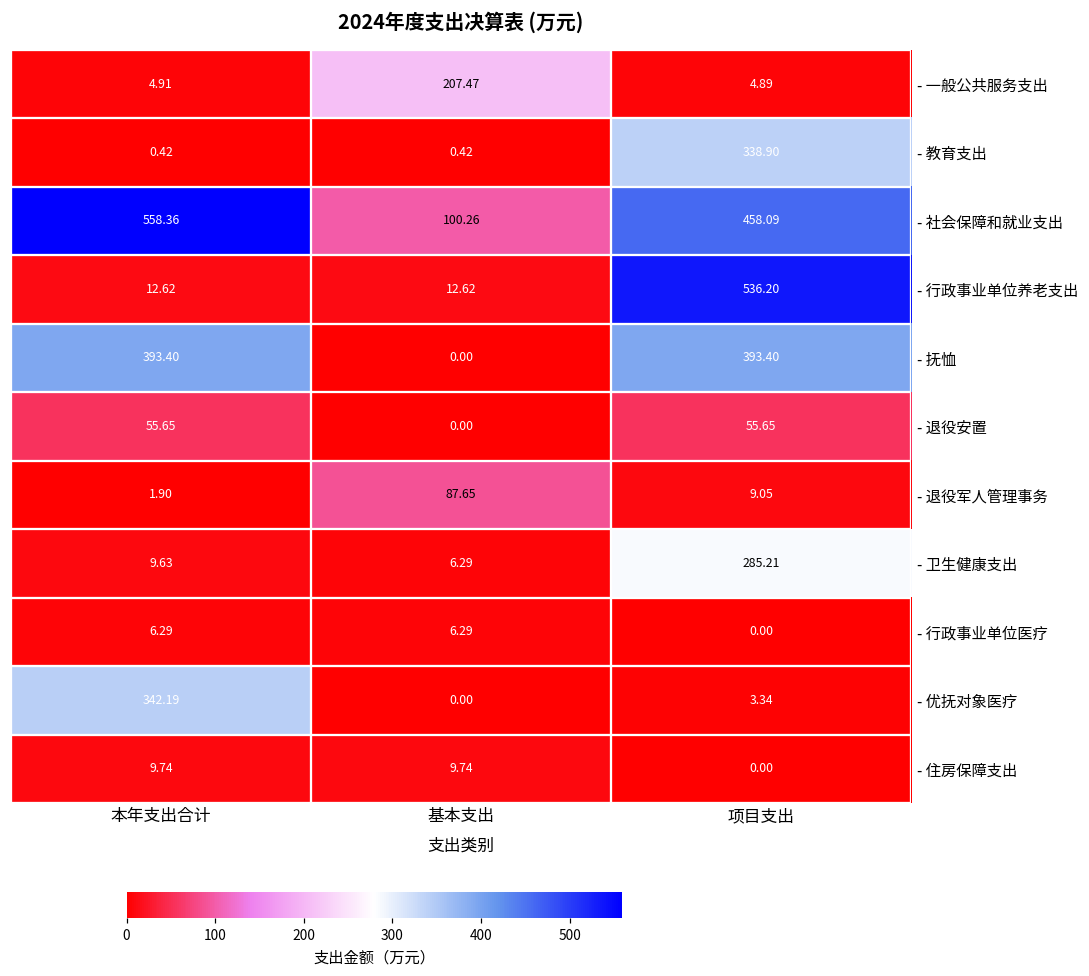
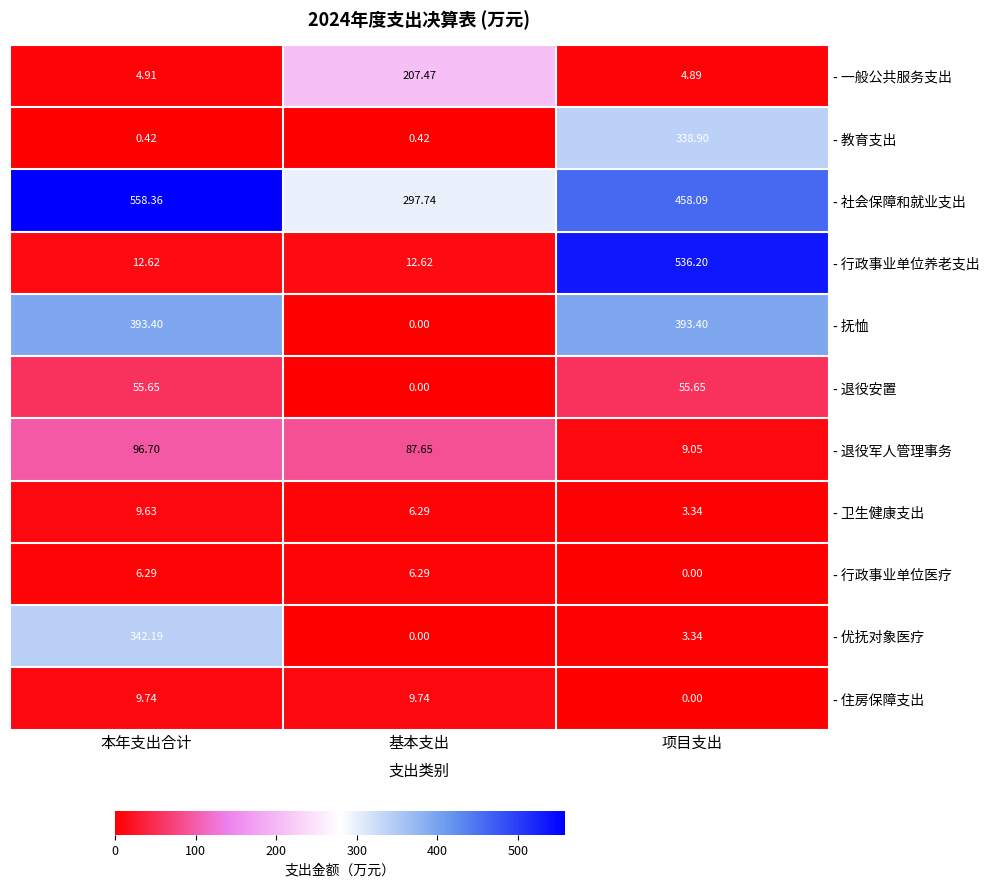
- 社会保障和就业支出, 基本支出: 100.26 -> 297.74
- 退役军人管理事务, 本年支出合计: 1.90 -> 96.70
- 卫生健康支出, 项目支出: 285.21 -> 3.34
